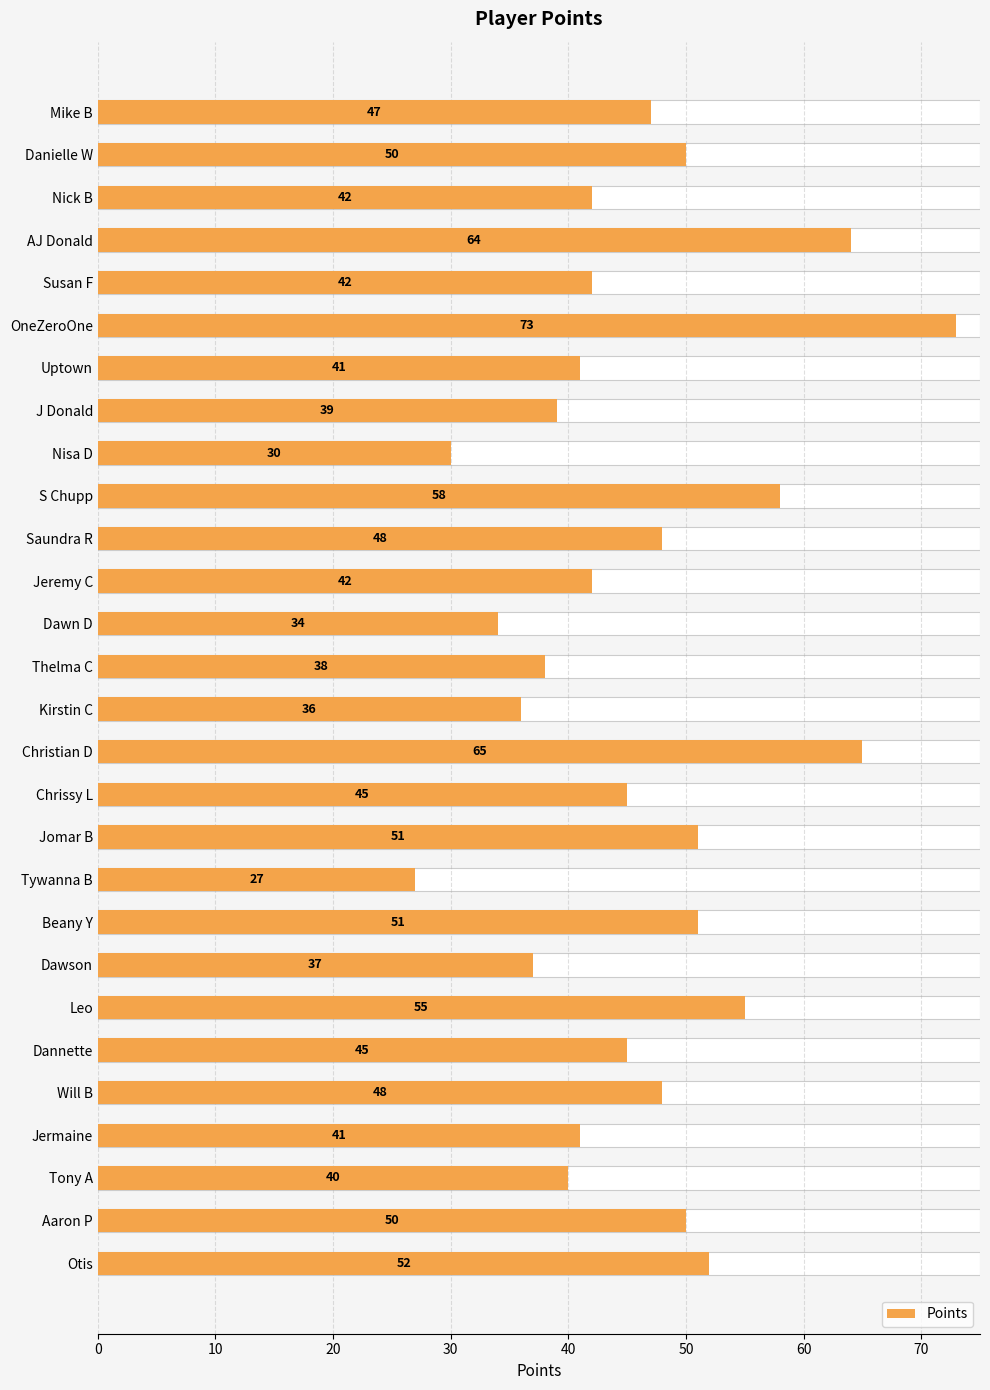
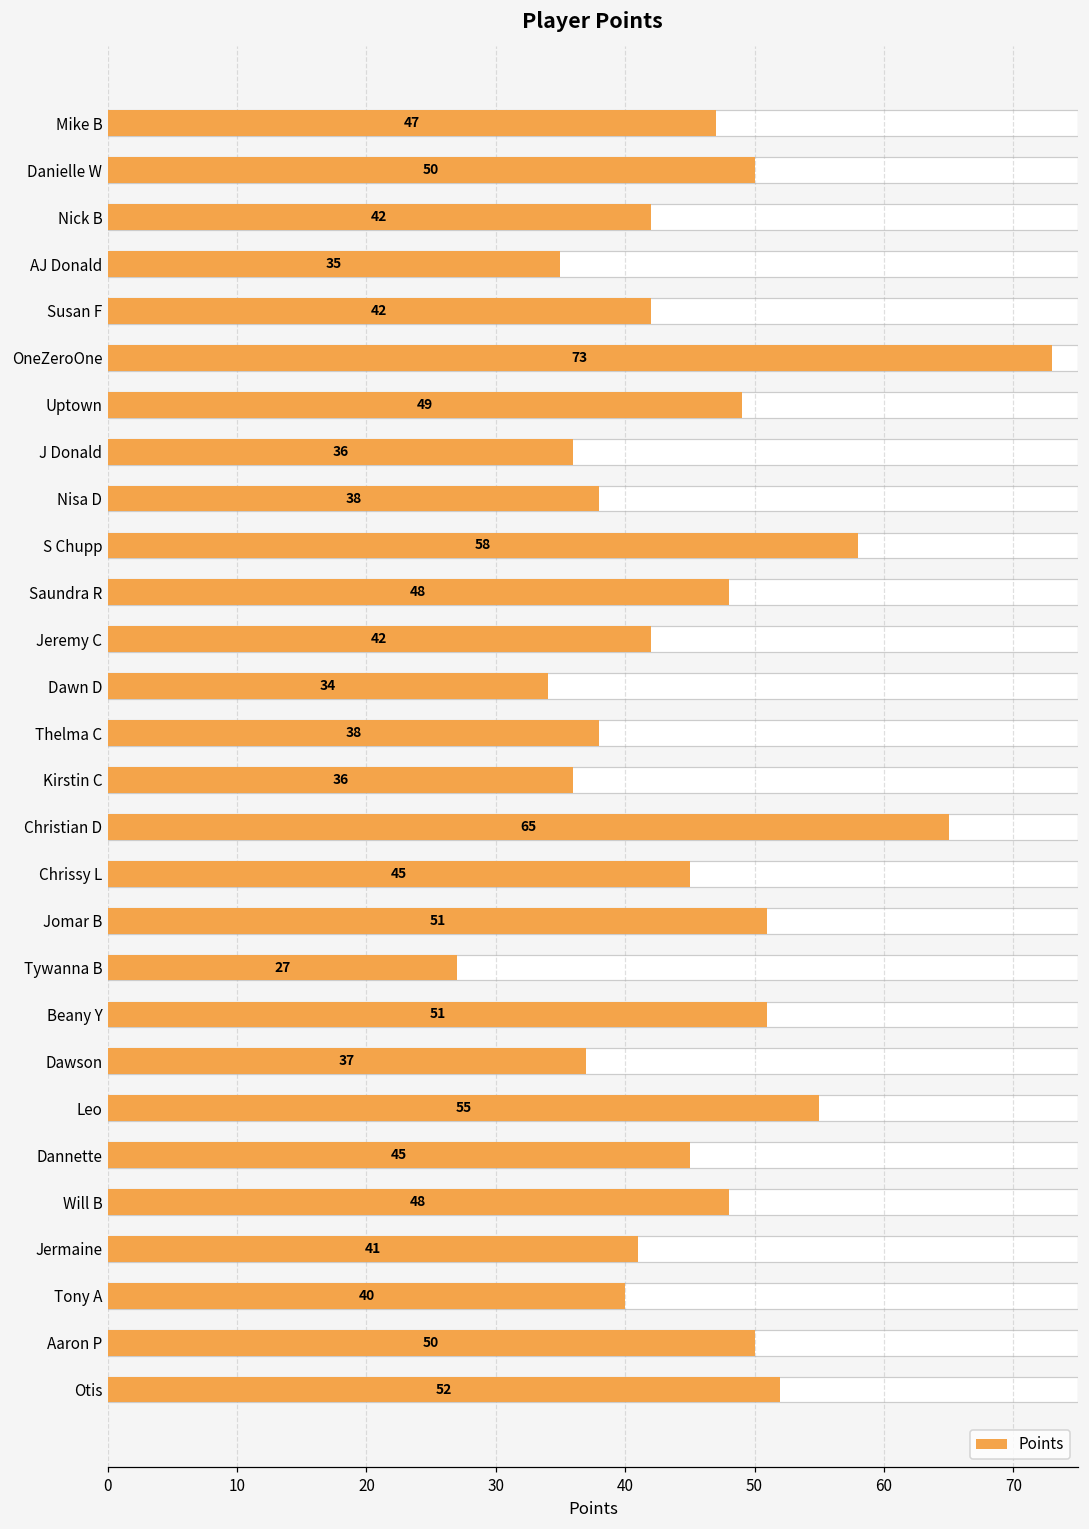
Points, AJ Donald: 64 -> 35
Points, Uptown: 41 -> 49
Points, J Donald: 39 -> 36
Points, Nisa D: 30 -> 38
